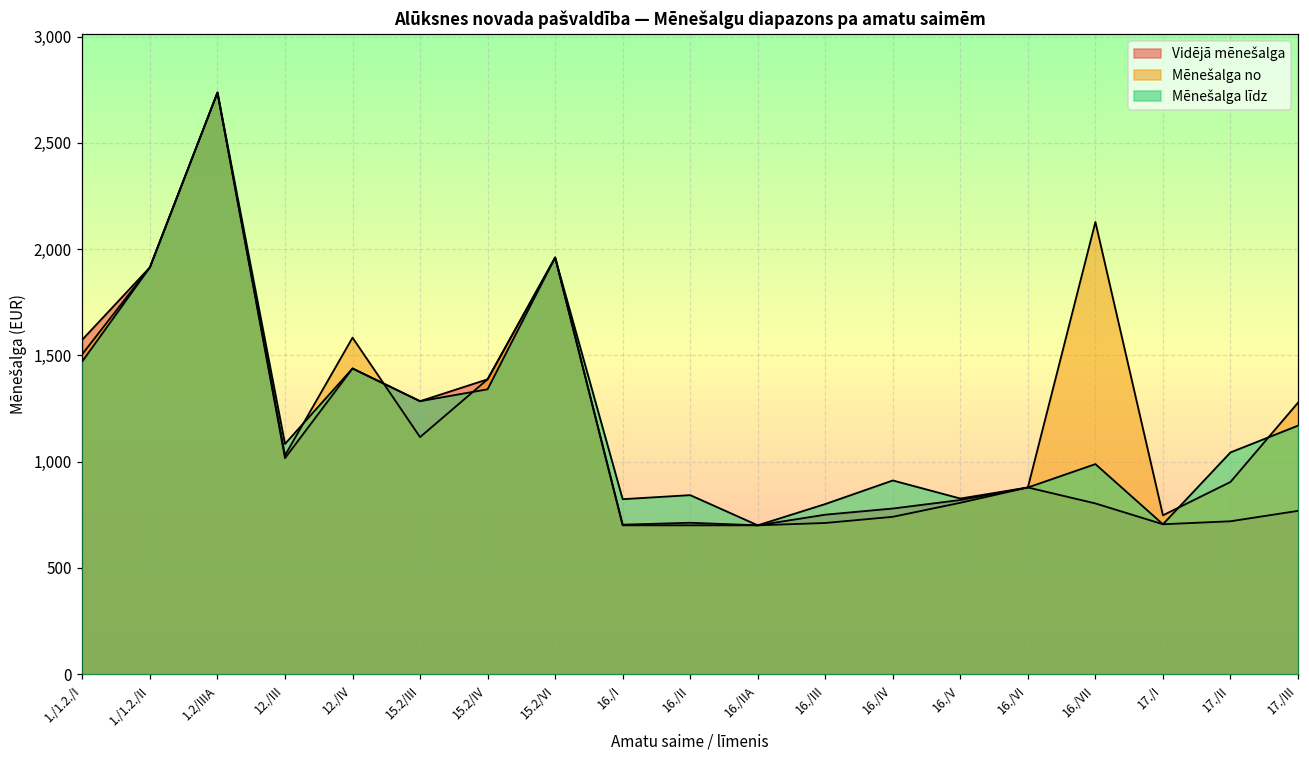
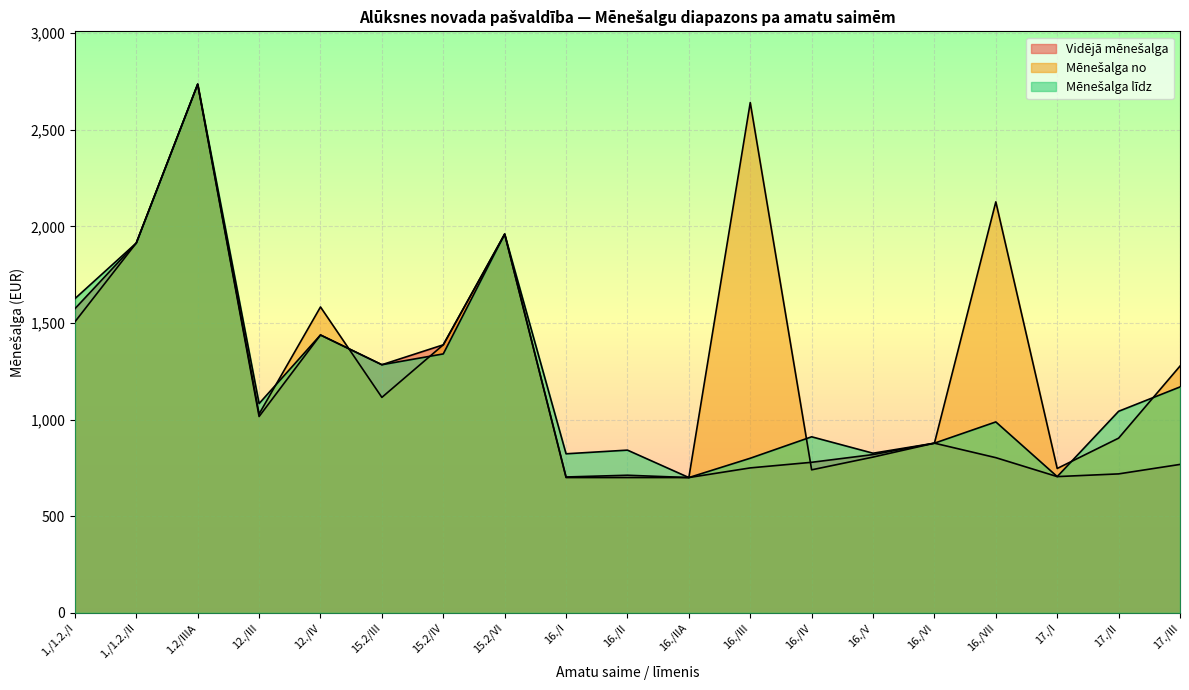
Mēnešalga līdz, 1./1.2./I: 1,470 -> 1,630
Mēnešalga no, 16./III: 710 -> 2,640
